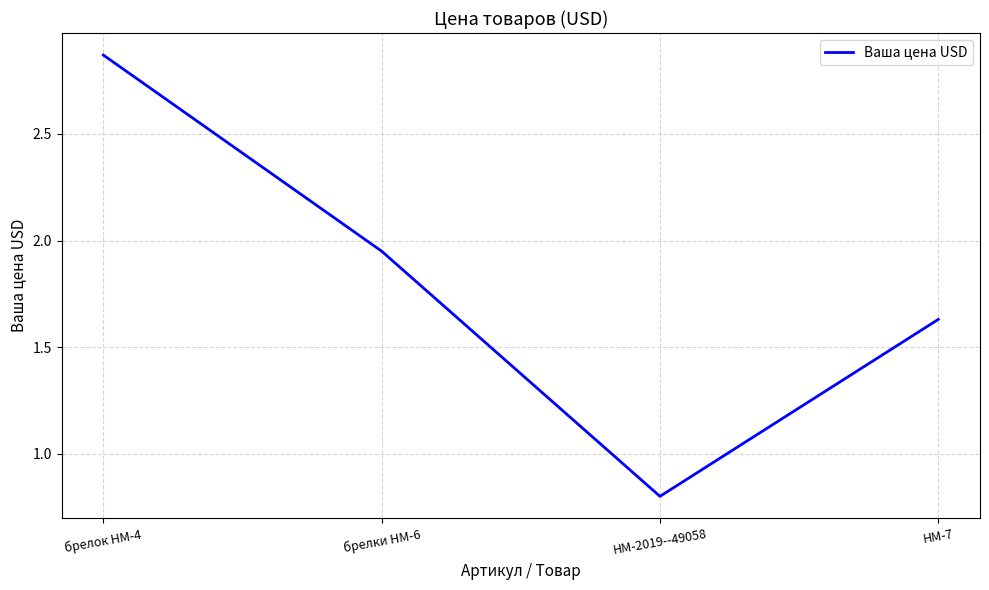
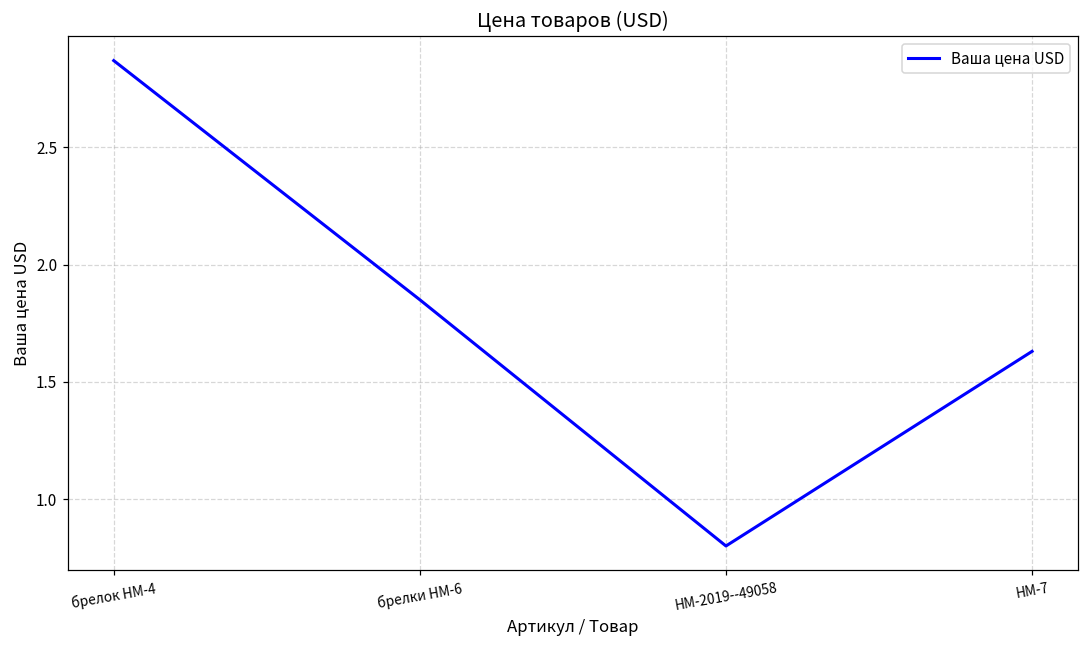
брелки НМ-6: 1.95 -> 1.85
